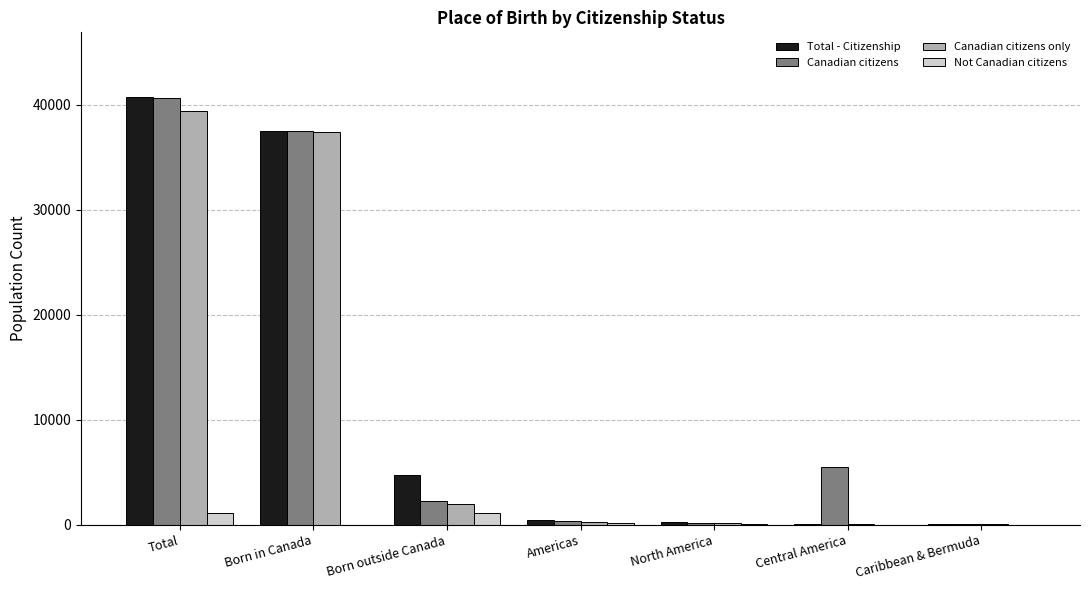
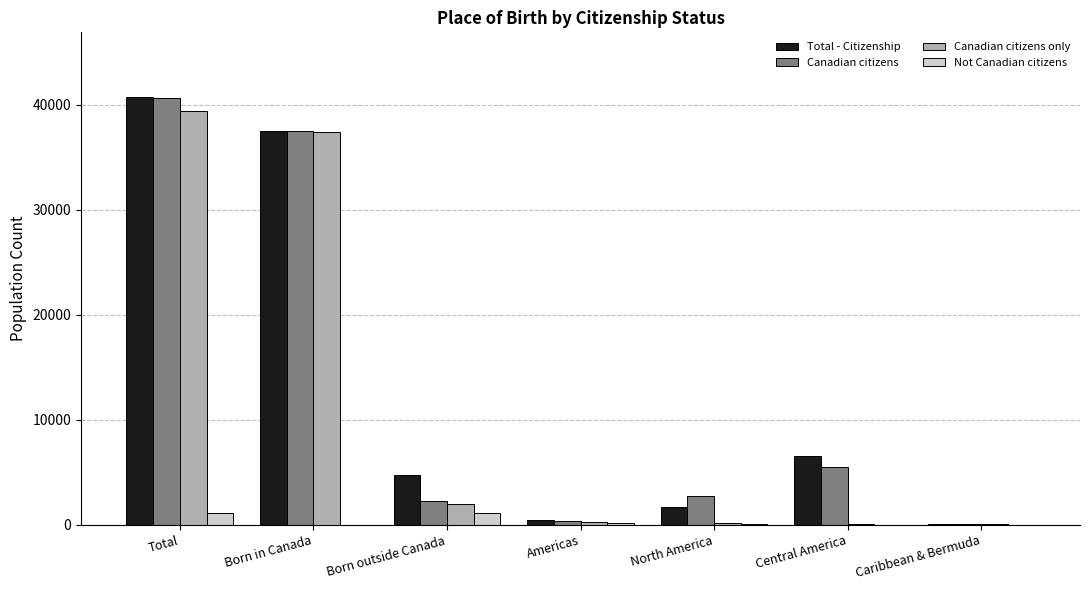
Total - Citizenship, North America: 300 -> 1700
Canadian citizens, North America: 200 -> 2700
Total - Citizenship, Central America: 100 -> 6500
